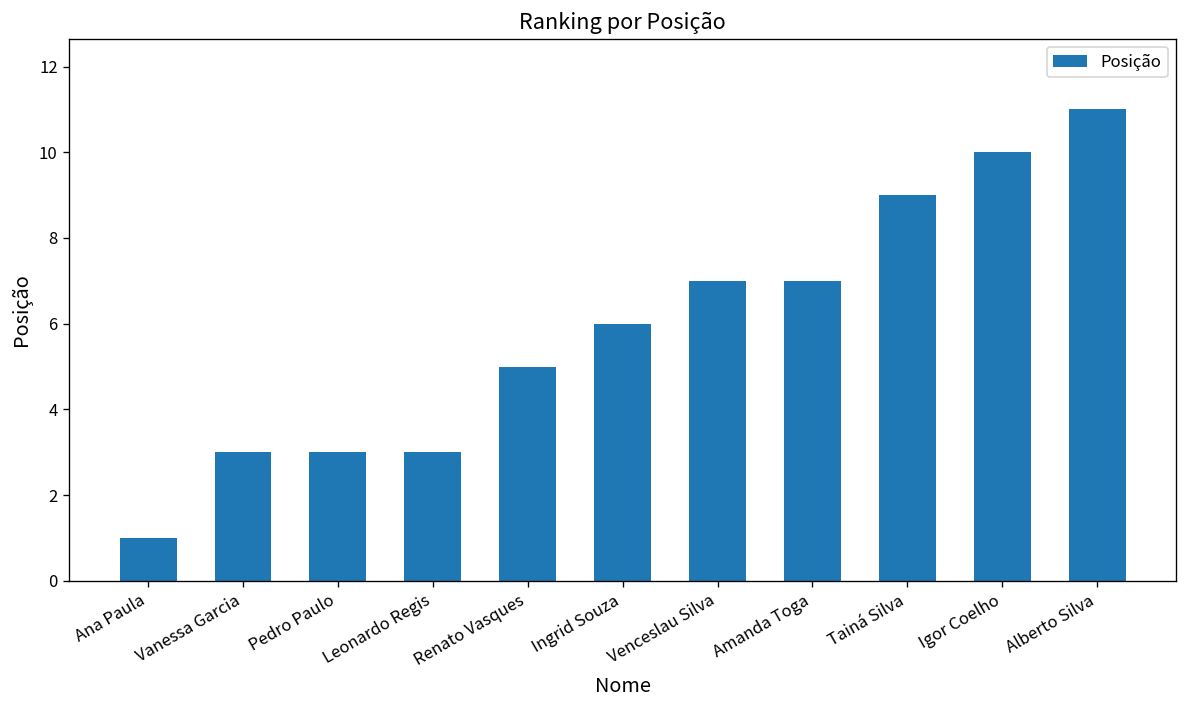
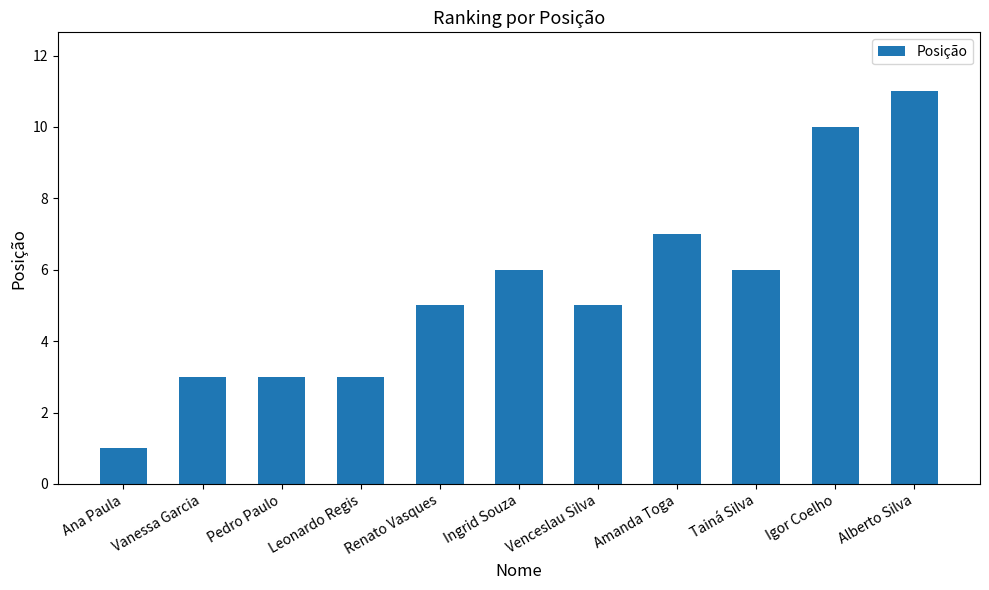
Venceslau Silva: 7 -> 5
Tainá Silva: 9 -> 6
